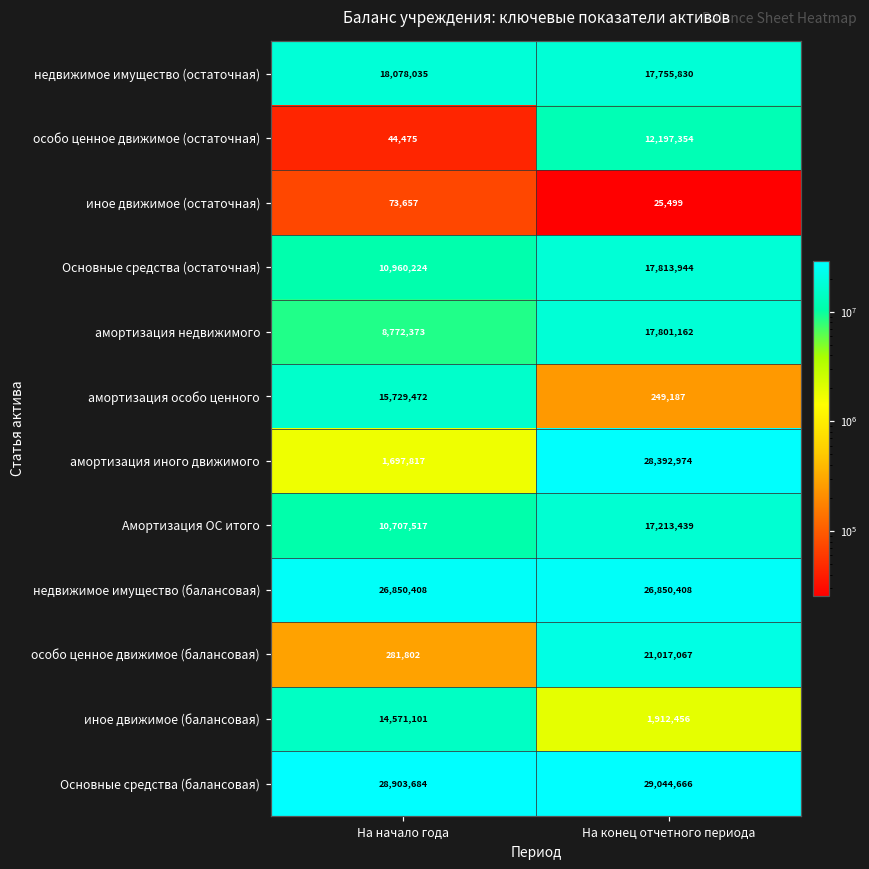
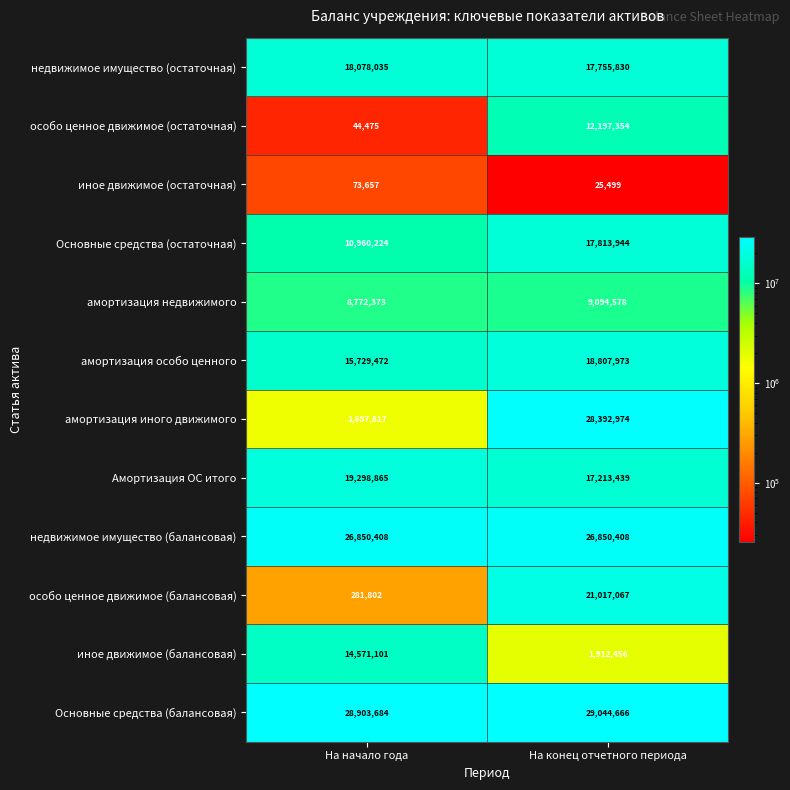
амортизация недвижимого, На конец отчетного периода: 17,801,162 -> 9,094,578
амортизация особо ценного, На конец отчетного периода: 249,187 -> 18,807,973
Амортизация ОС итого, На начало года: 10,707,517 -> 19,298,865
